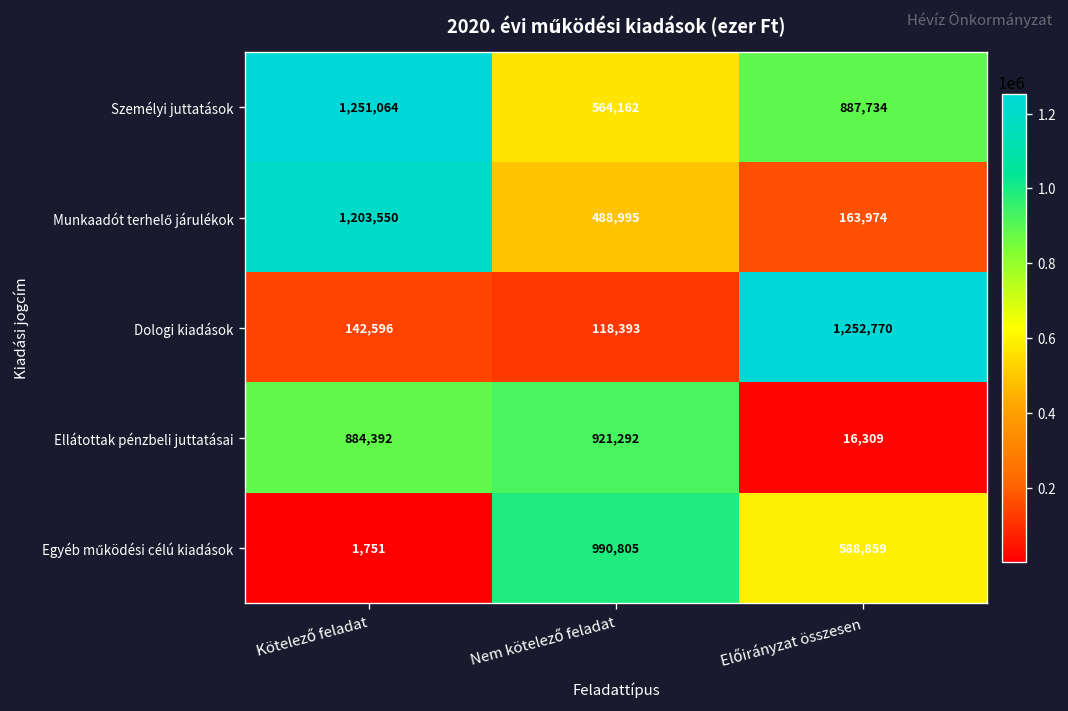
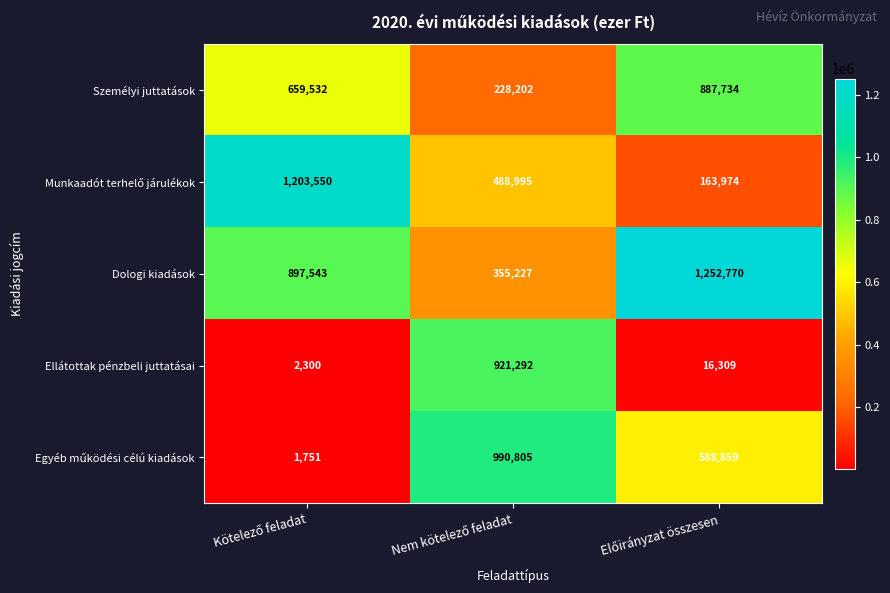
Személyi juttatások, Kötelező feladat: 1,251,064 -> 659,532
Személyi juttatások, Nem kötelező feladat: 564,162 -> 228,202
Dologi kiadások, Kötelező feladat: 142,596 -> 897,543
Dologi kiadások, Nem kötelező feladat: 118,393 -> 355,227
Ellátottak pénzbeli juttatásai, Kötelező feladat: 884,392 -> 2,300
